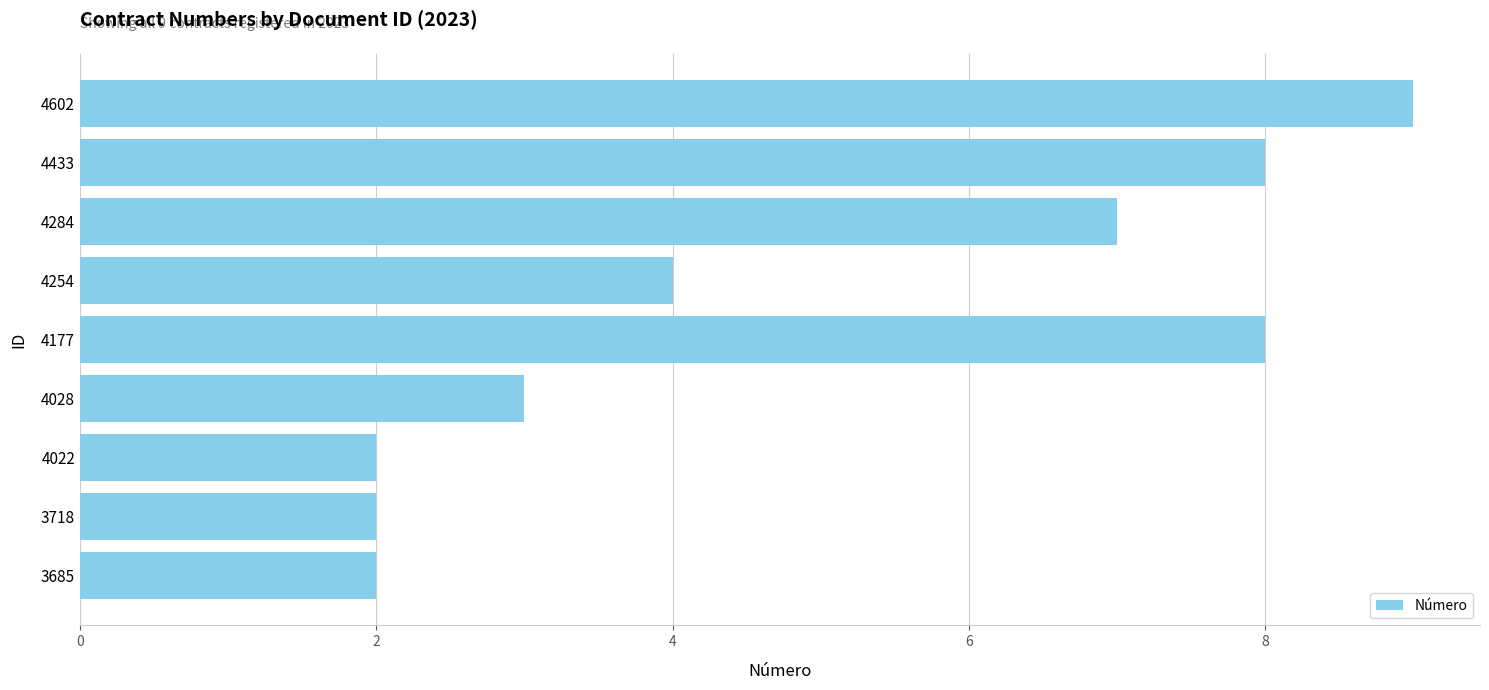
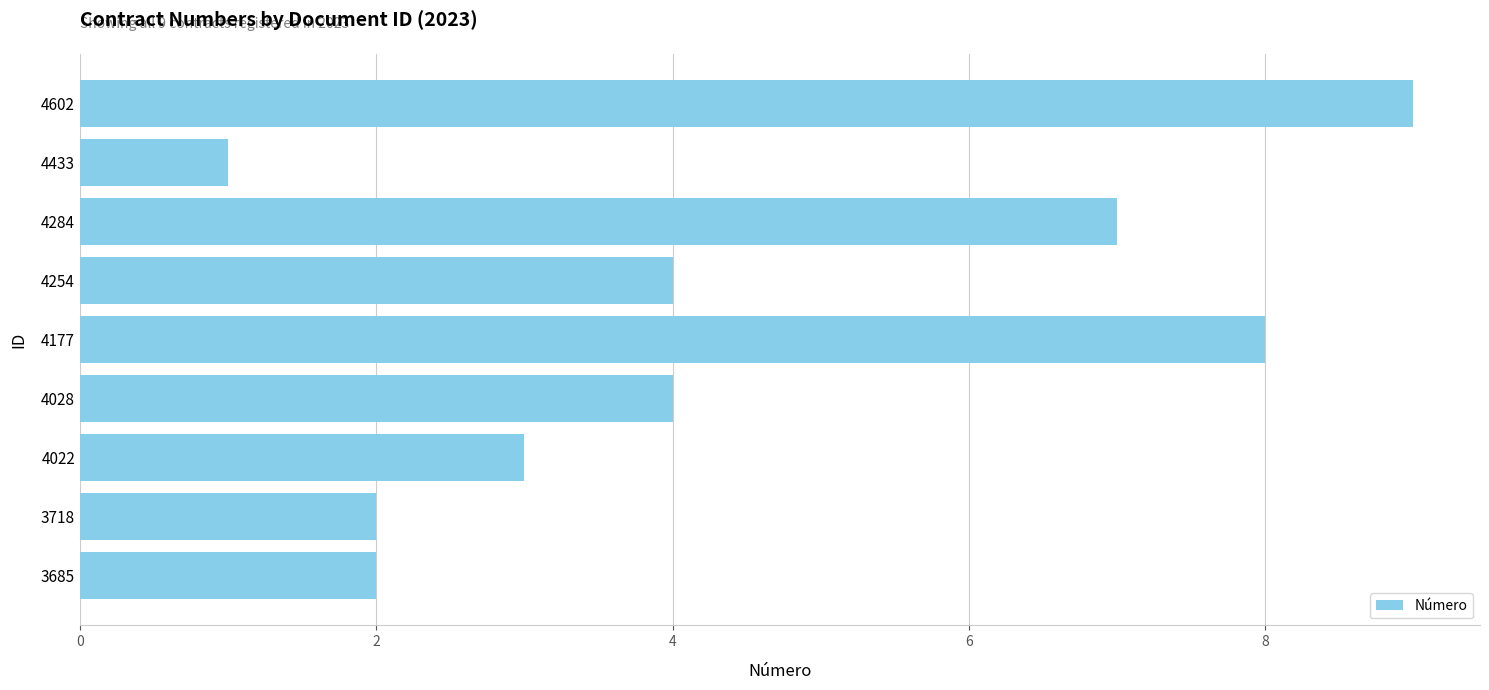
4433: 8 -> 1
4028: 3 -> 4
4022: 2 -> 3
